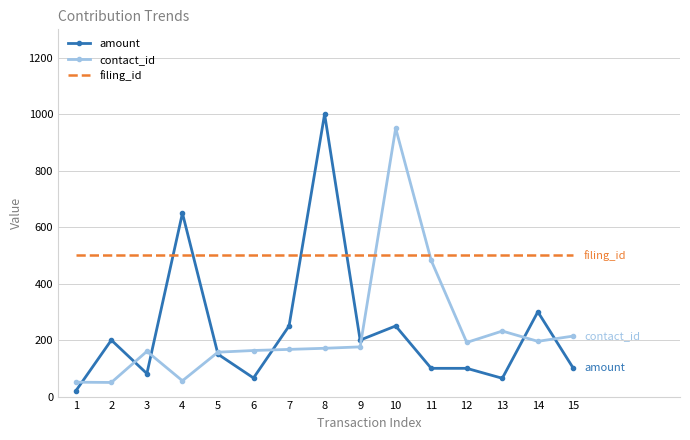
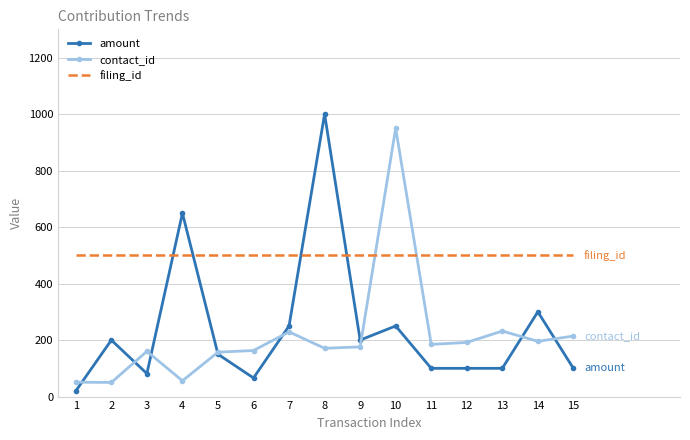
contact_id, 7: 170 -> 230
contact_id, 11: 480 -> 180
amount, 13: 60 -> 100
